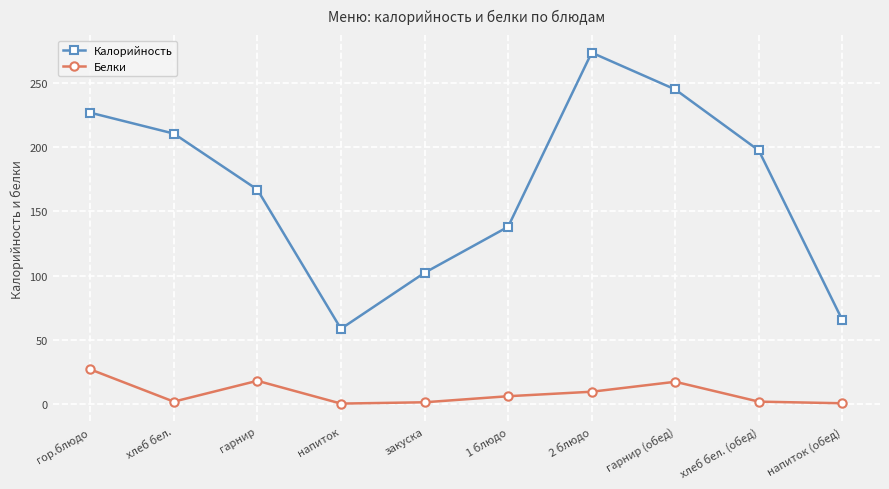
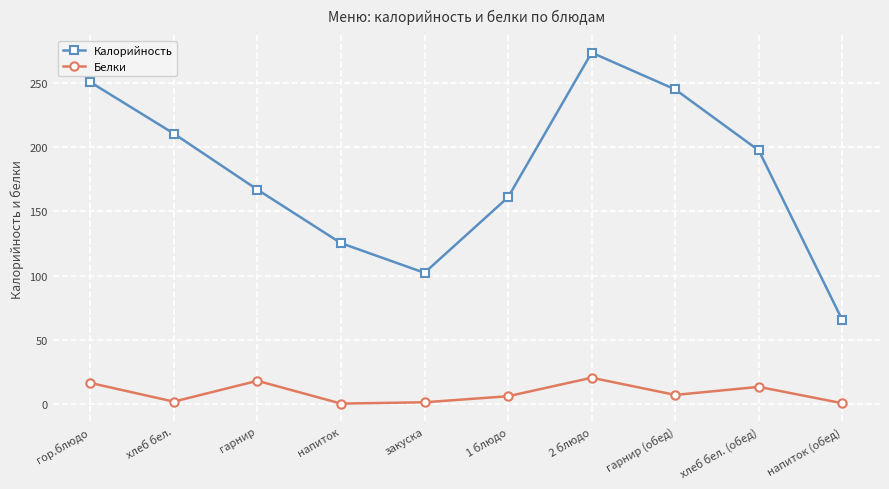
Калорийность, гор.блюдо: 227 -> 251
Белки, гор.блюдо: 27 -> 16
Калорийность, напиток: 58 -> 125
Калорийность, 1 блюдо: 138 -> 161
Белки, 2 блюдо: 9 -> 20
Белки, гарнир (обед): 17 -> 7
Белки, хлеб бел. (обед): 2 -> 13
